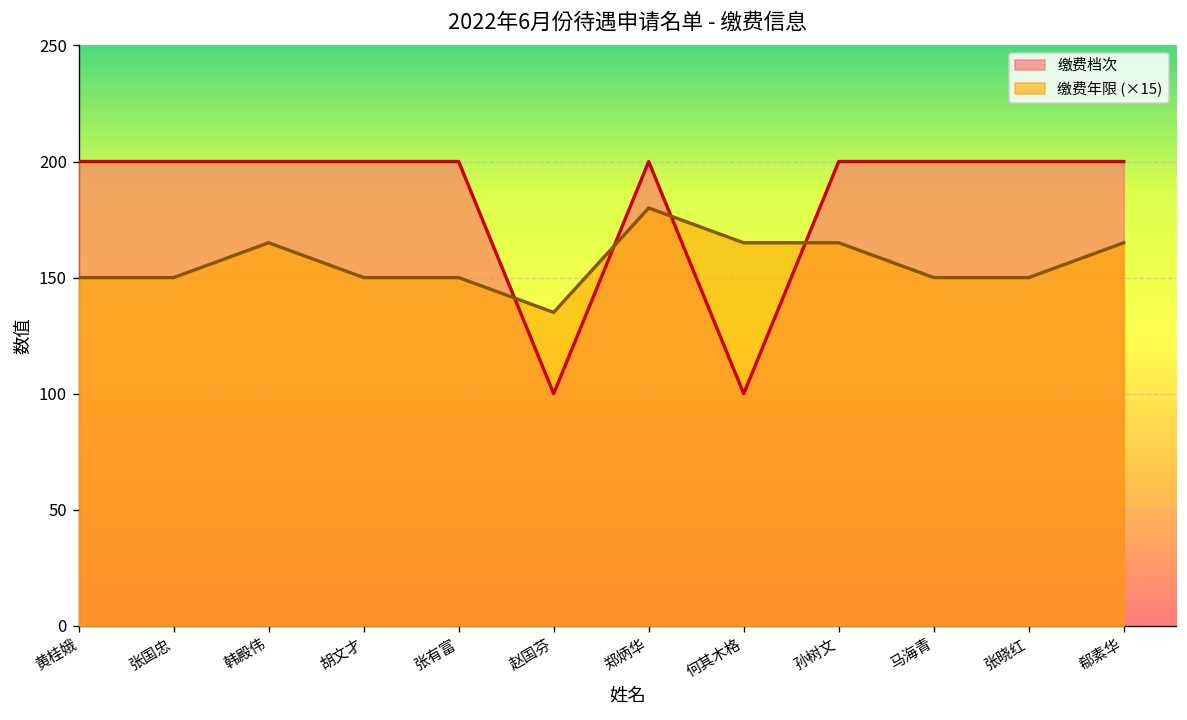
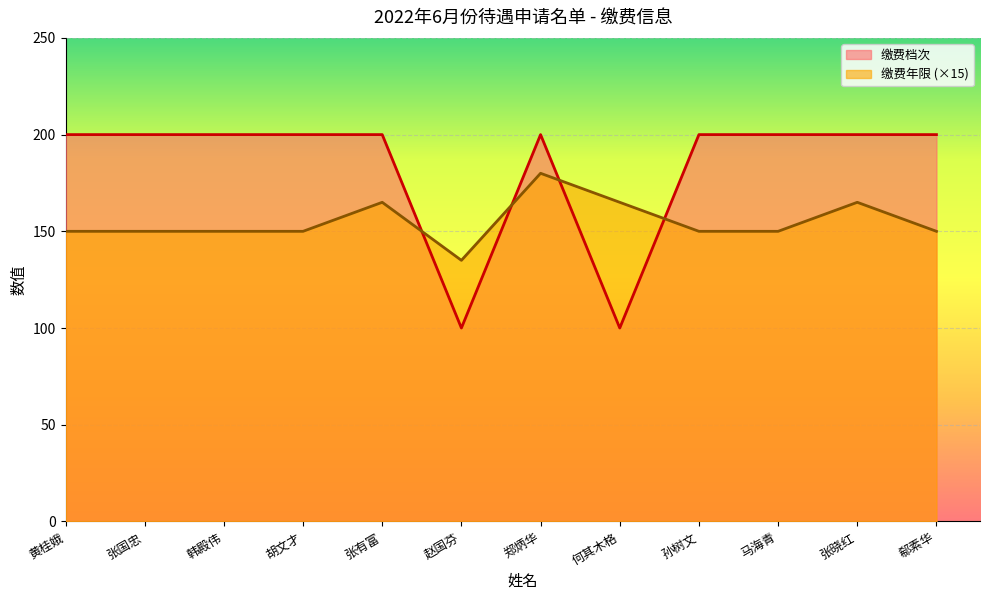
缴费年限 (×15), 韩殿伟: 165 -> 150
缴费年限 (×15), 张有富: 150 -> 165
缴费年限 (×15), 孙树文: 165 -> 150
缴费年限 (×15), 张晓红: 150 -> 165
缴费年限 (×15), 郗素华: 165 -> 150
